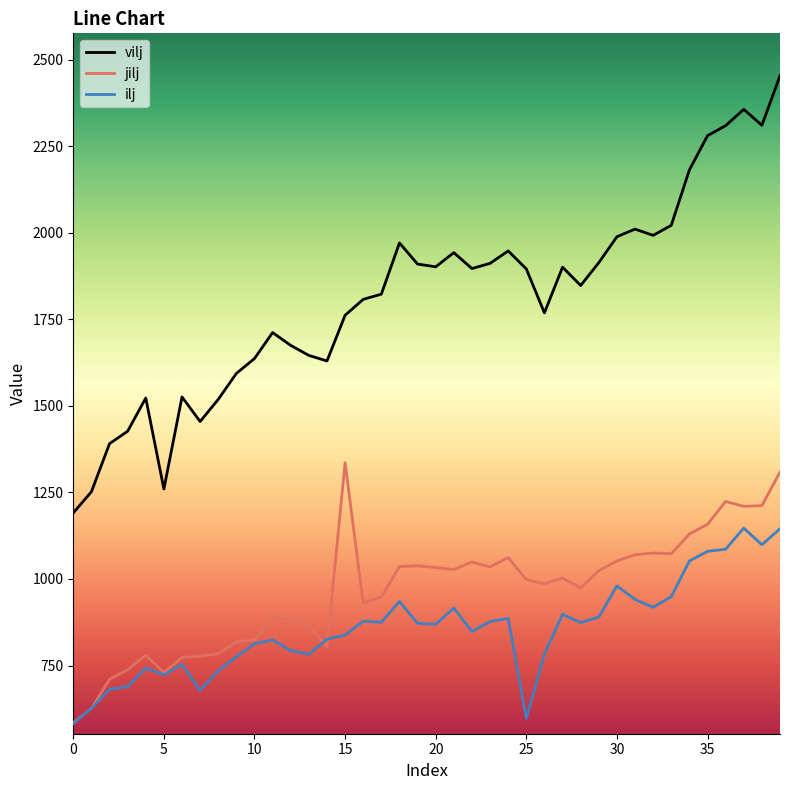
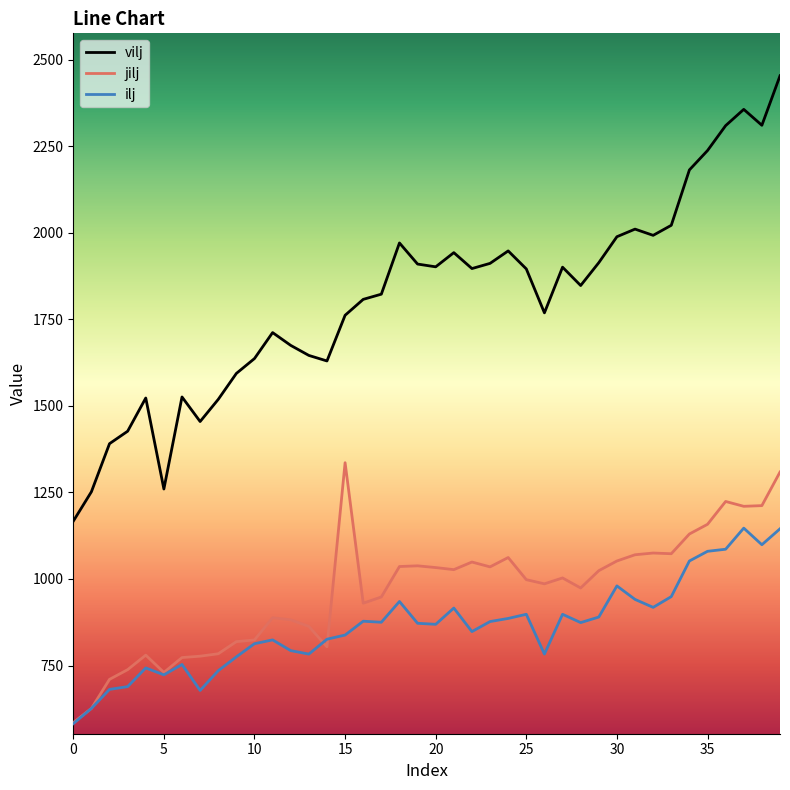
vilj, 0: 1190 -> 1170
ilj, 25: 600 -> 900
vilj, 35: 2280 -> 2240
